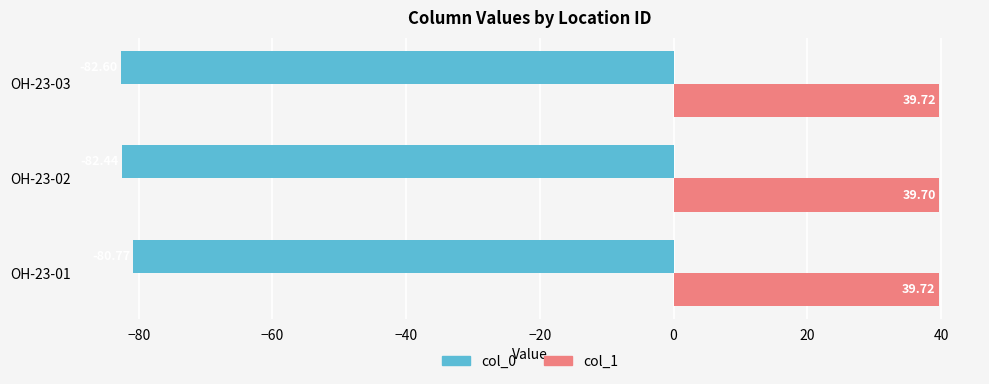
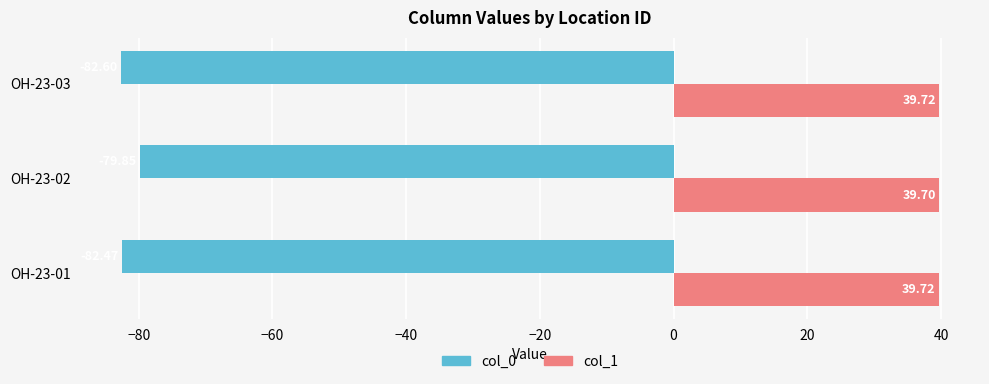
col_0, OH-23-02: -82 -> -80
col_0, OH-23-01: -81 -> -82
